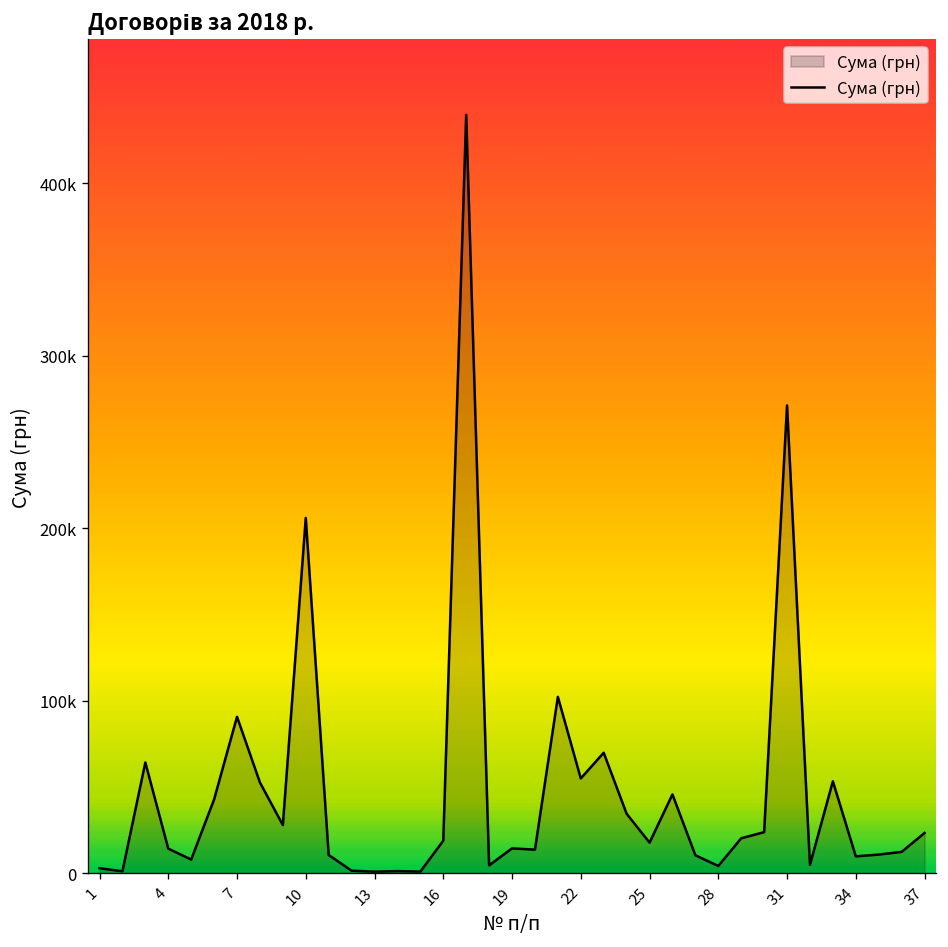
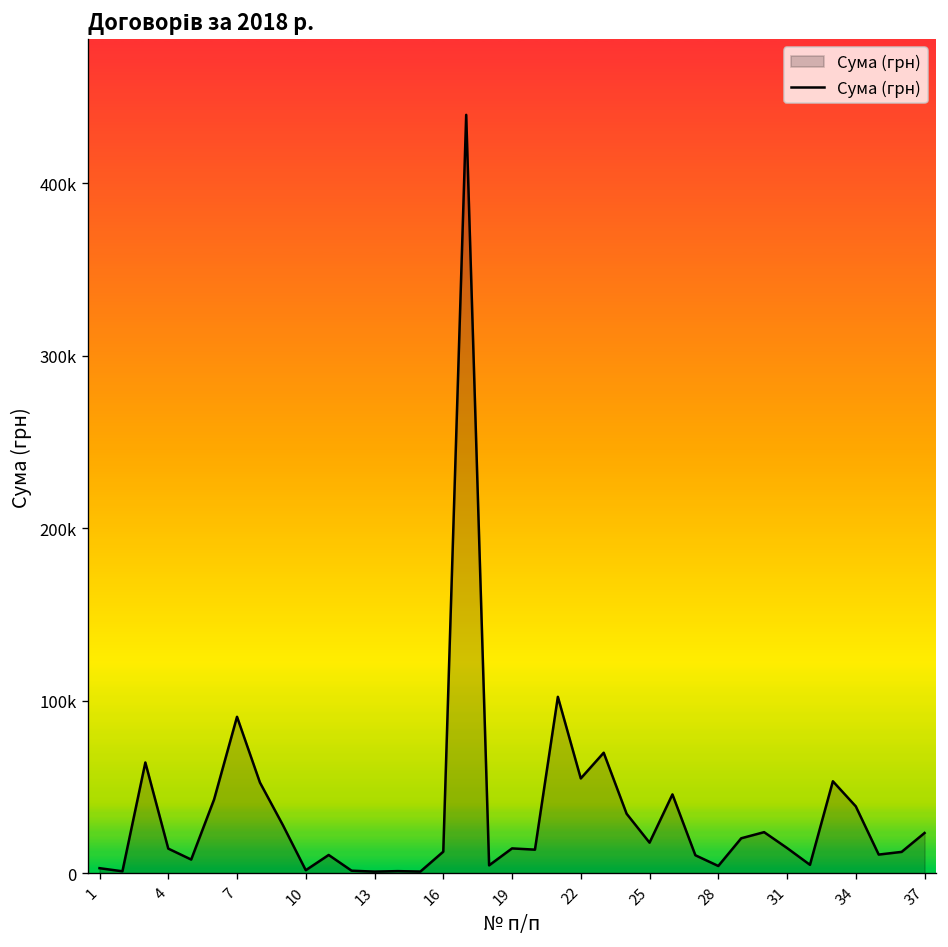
10: 206000 -> 2000
16: 19000 -> 13000
31: 271000 -> 15000
34: 10000 -> 39000
